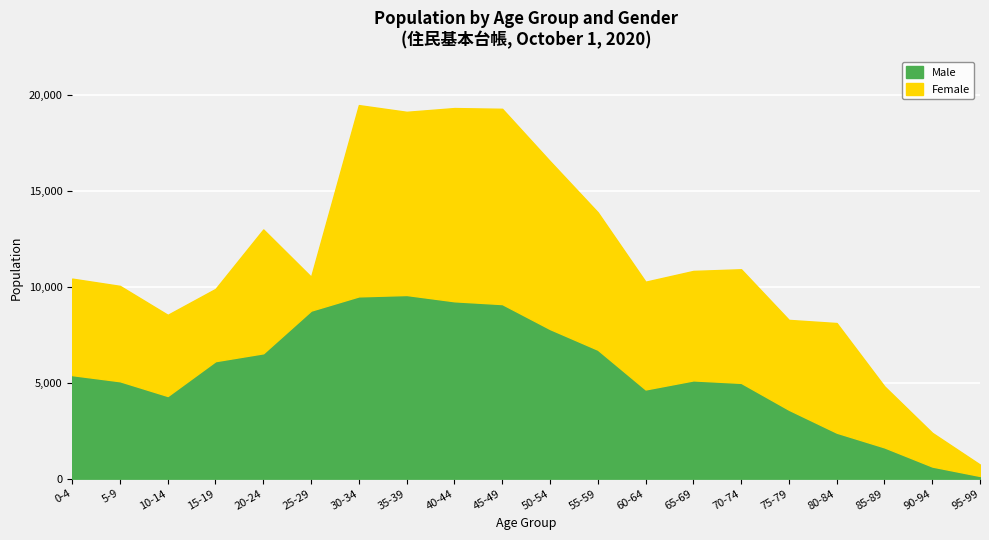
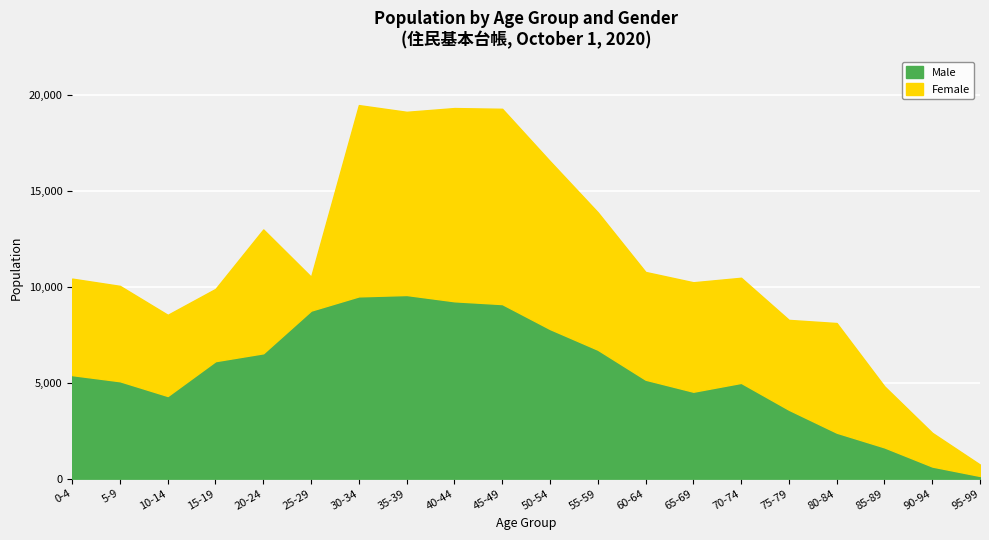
Male, 60-64: 4,600 -> 5,200
Male, 65-69: 5,100 -> 4,500
Female, 70-74: 5,900 -> 5,500
